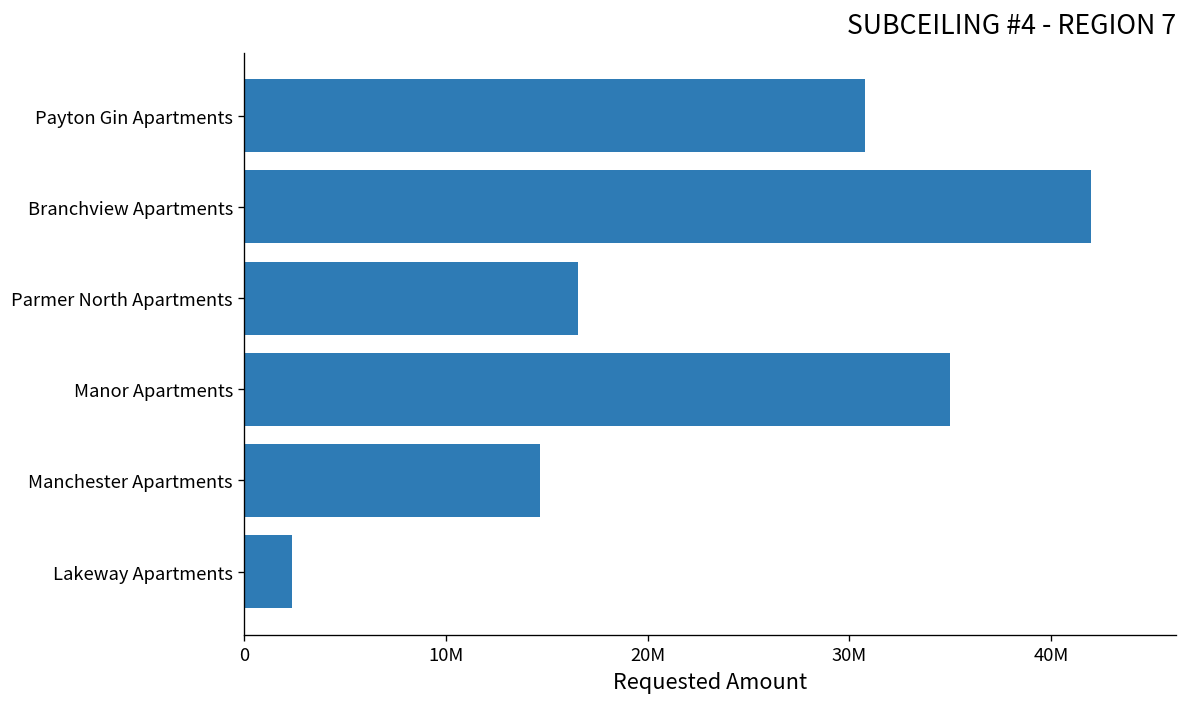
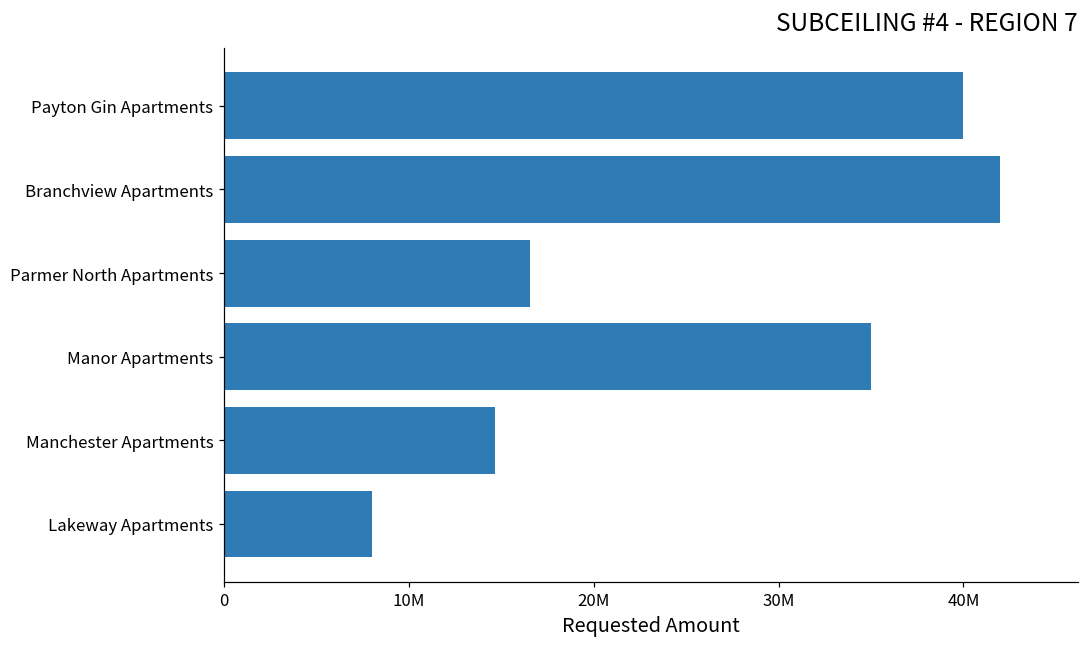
Payton Gin Apartments: 30800000 -> 40000000
Lakeway Apartments: 2300000 -> 8000000
